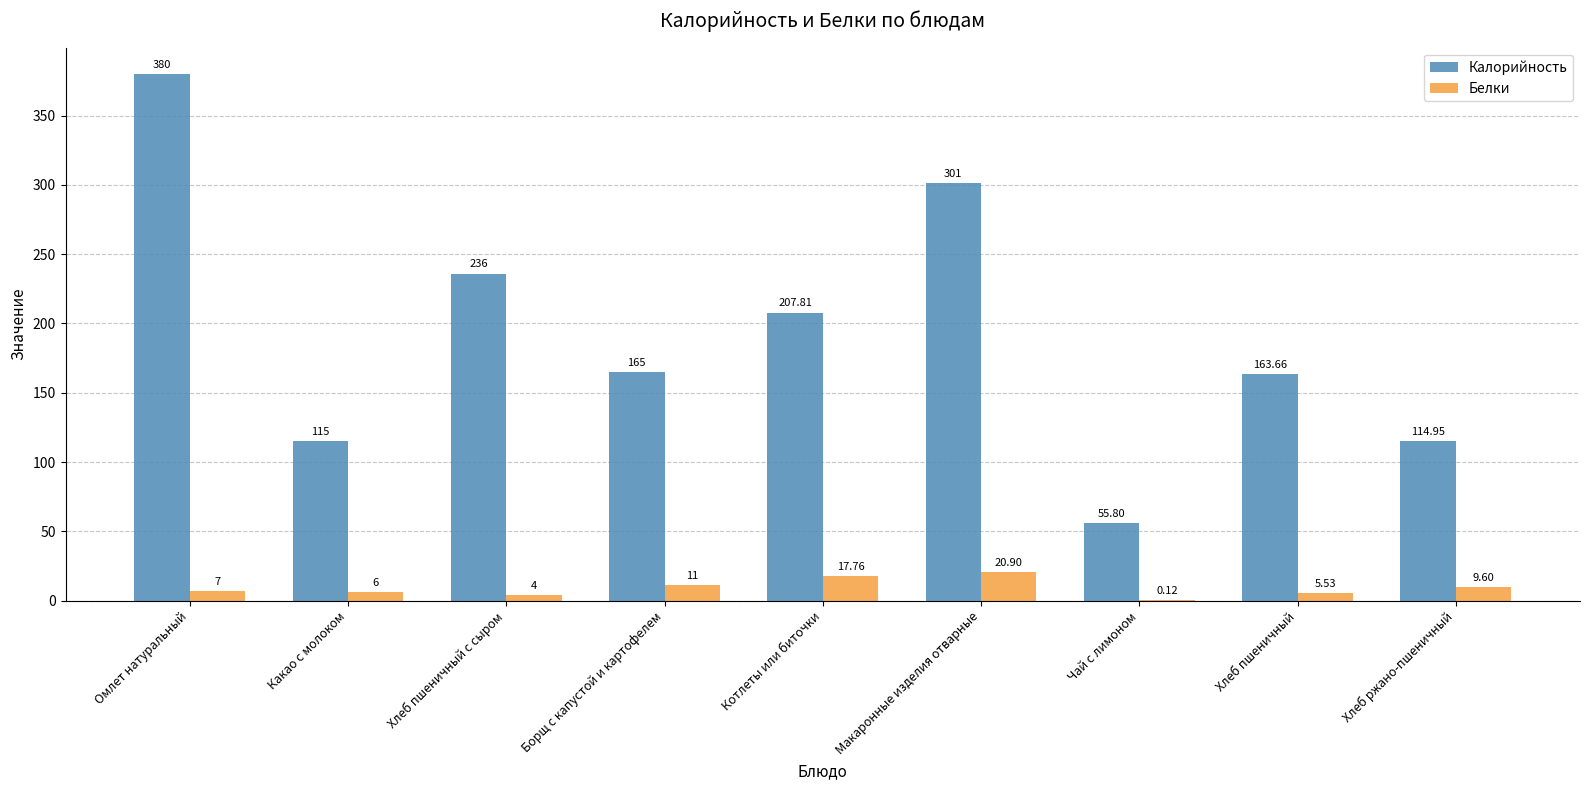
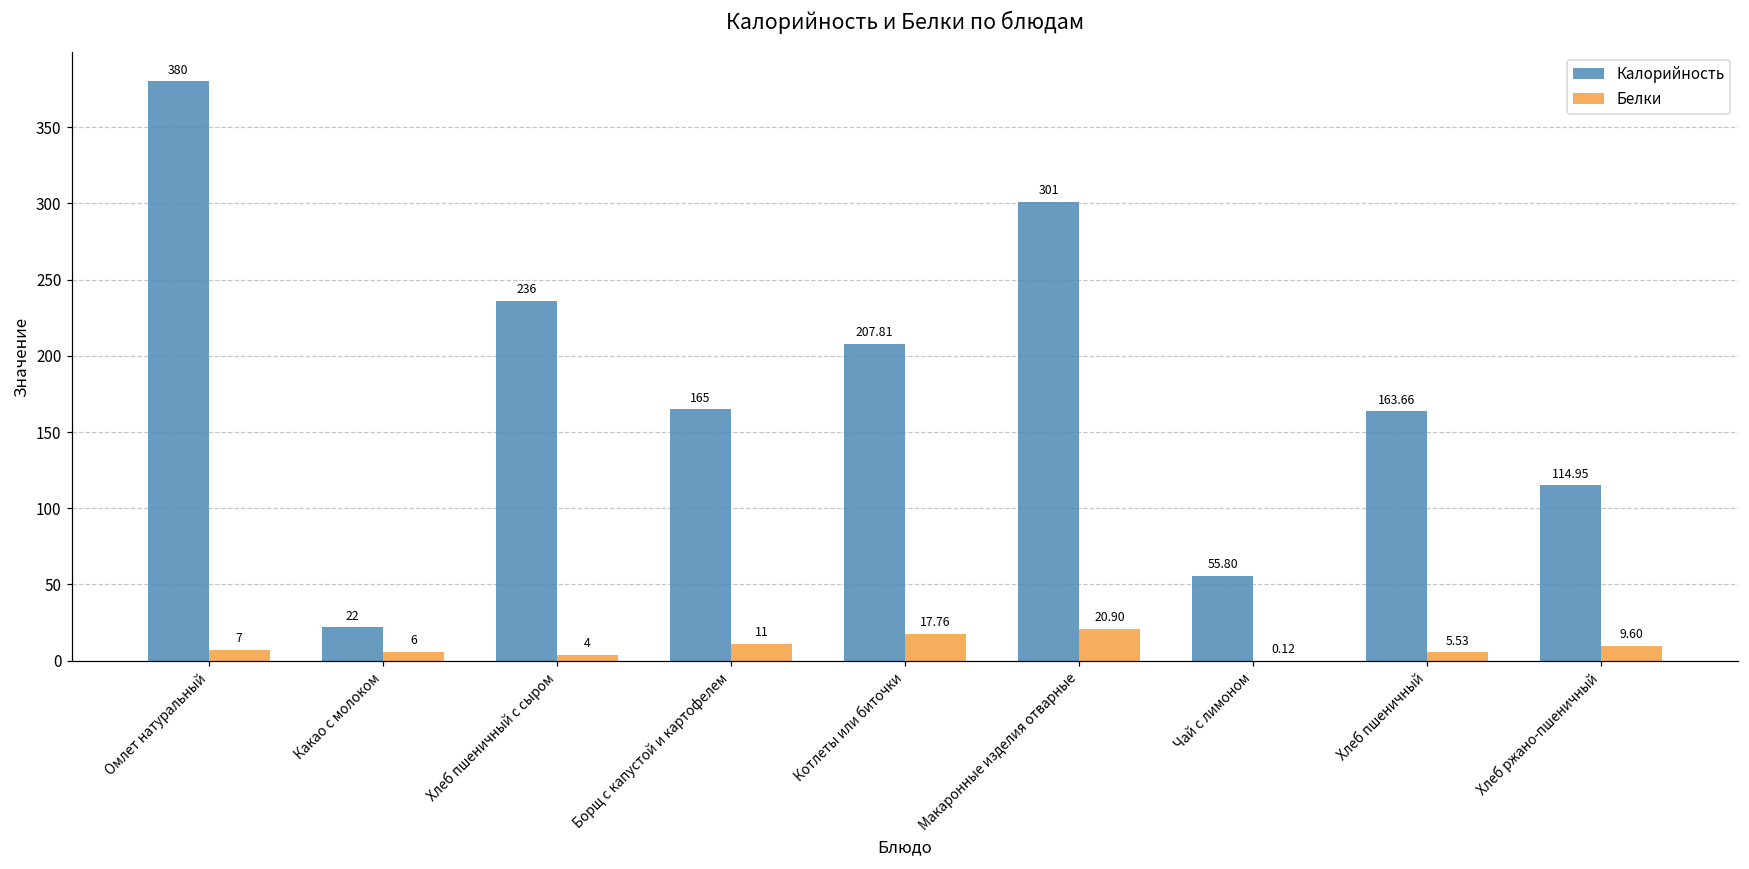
Калорийность, Какао с молоком: 115 -> 22
